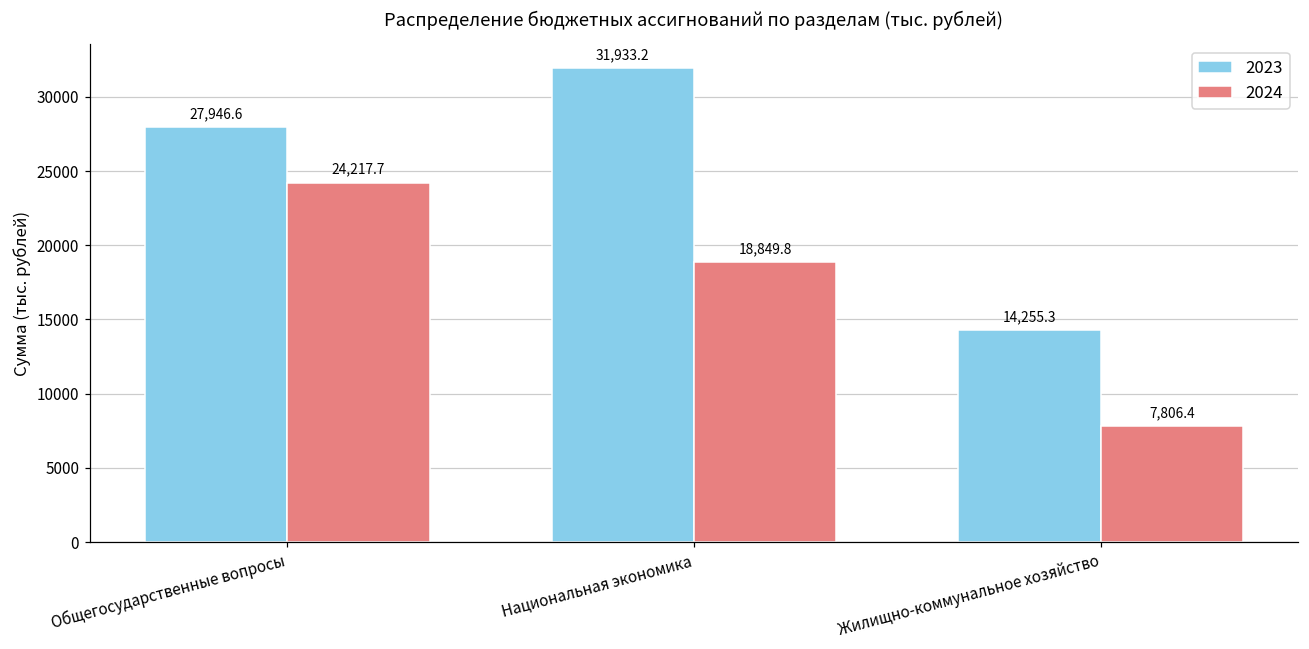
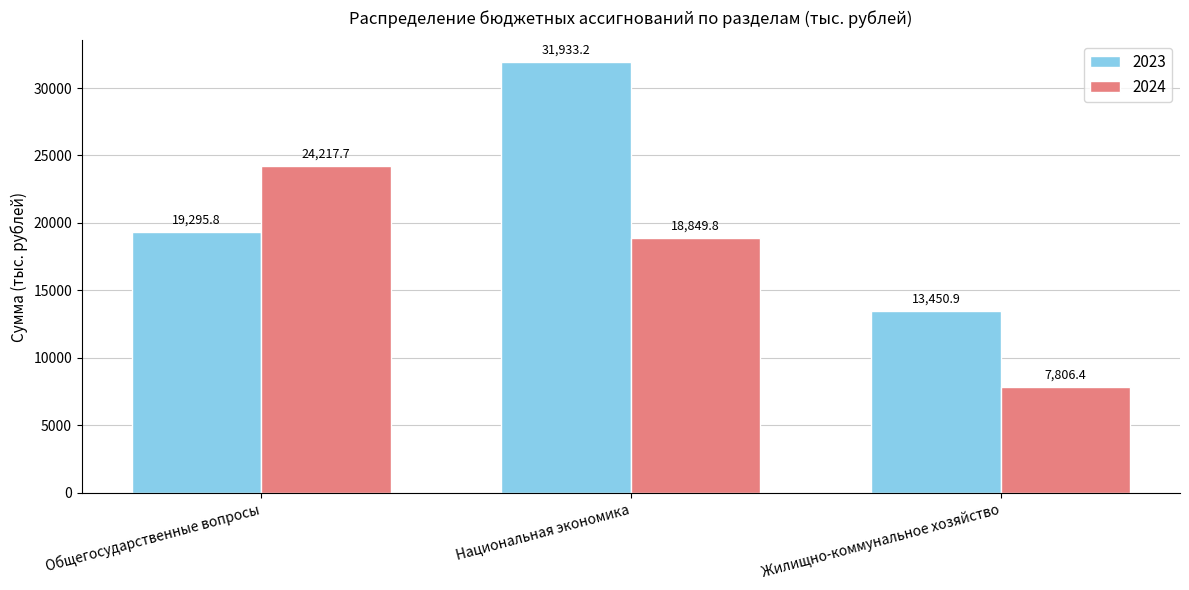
2023, Общегосударственные вопросы: 27,946.6 -> 19,295.8
2023, Жилищно-коммунальное хозяйство: 14,255.3 -> 13,450.9
